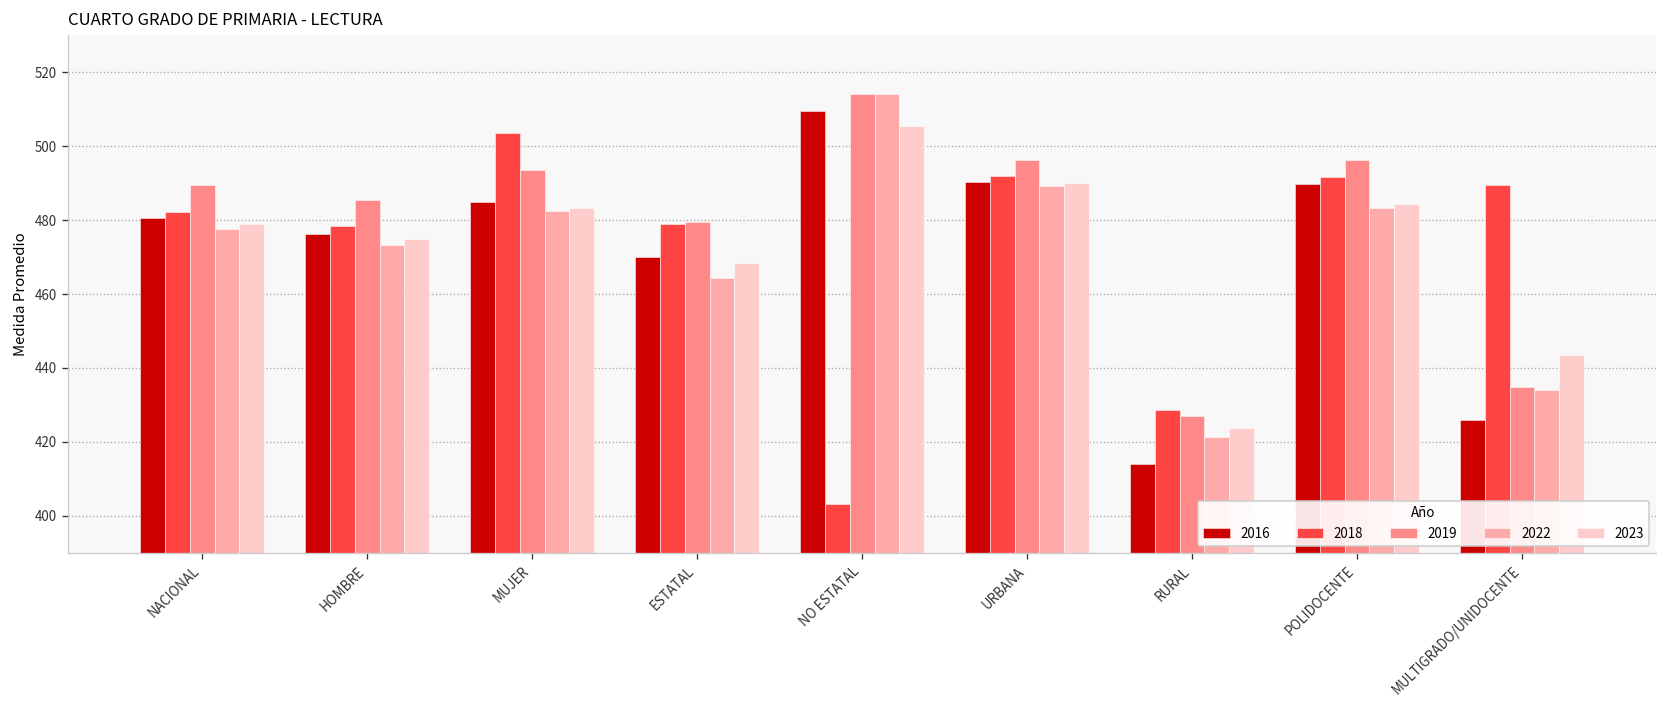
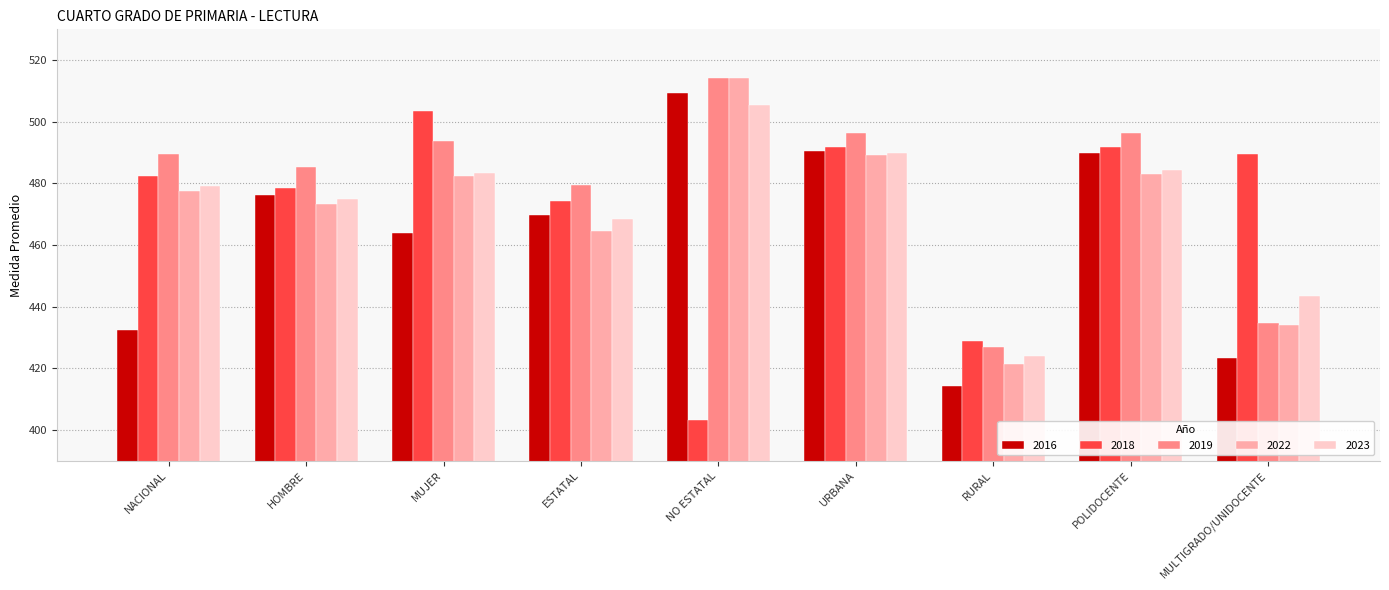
2016, NACIONAL: 481 -> 433
2016, MUJER: 485 -> 464
2018, ESTATAL: 479 -> 474
2016, MULTIGRADO/UNIDOCENTE: 426 -> 423
